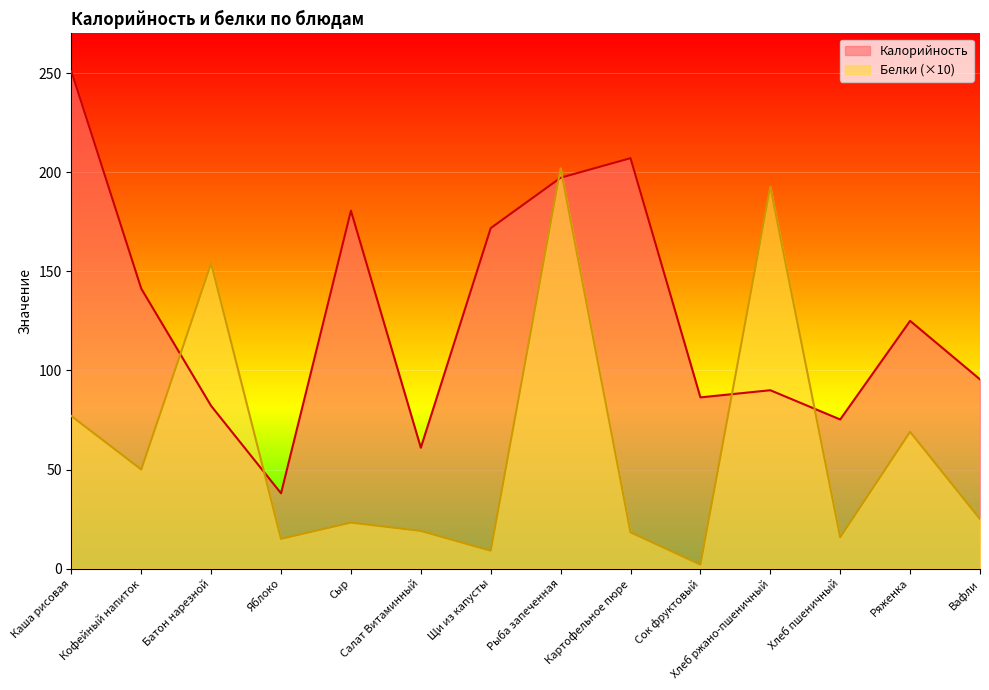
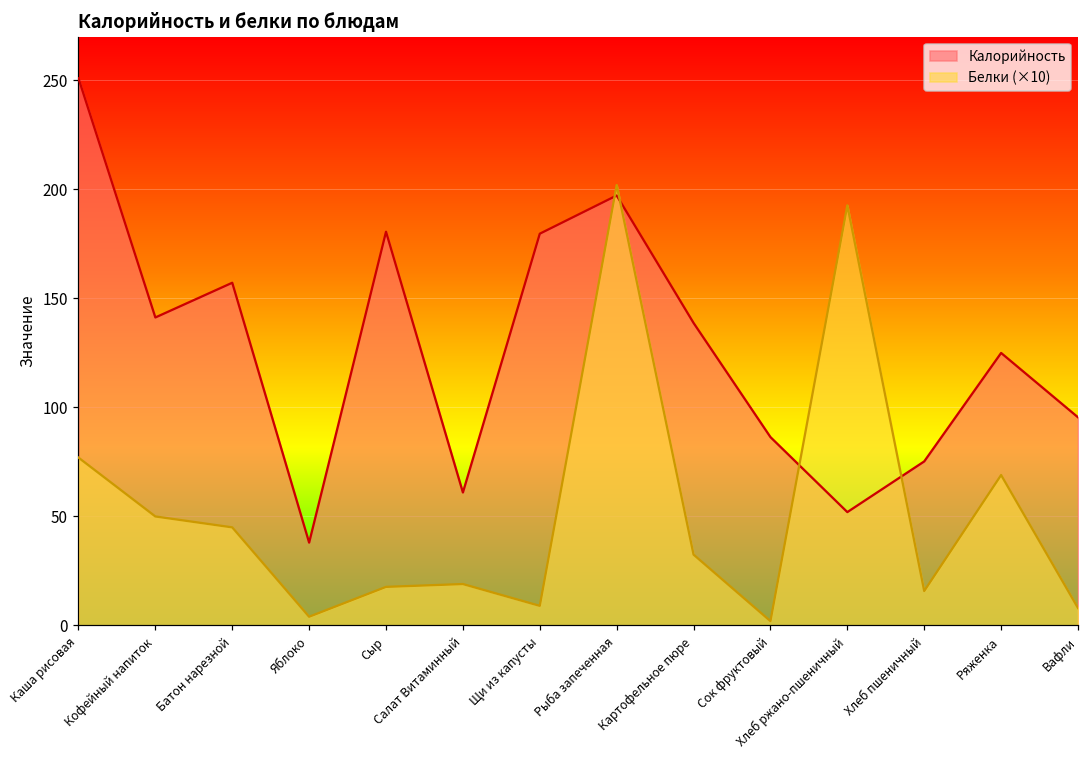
Калорийность, Батон нарезной: 82 -> 157
Белки (×10), Батон нарезной: 154 -> 45
Белки (×10), Яблоко: 15 -> 4
Белки (×10), Сыр: 23 -> 18
Калорийность, Щи из капусты: 172 -> 180
Калорийность, Картофельное пюре: 207 -> 139
Белки (×10), Картофельное пюре: 18 -> 33
Калорийность, Хлеб ржано-пшеничный: 90 -> 52
Белки (×10), Вафли: 25 -> 8
